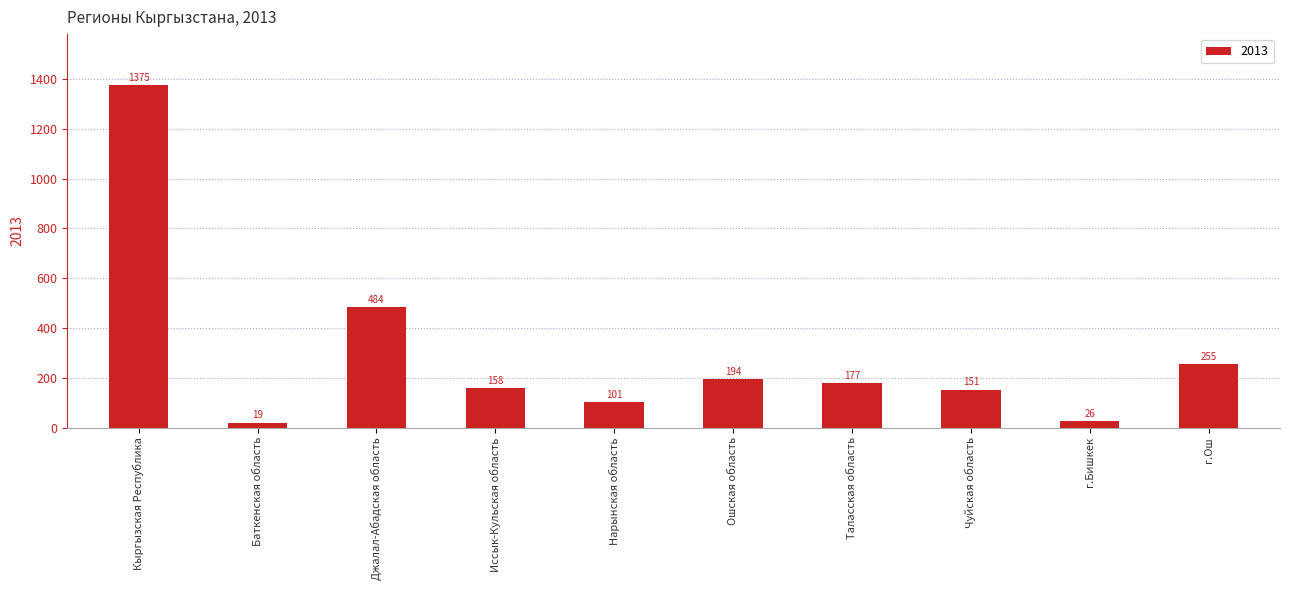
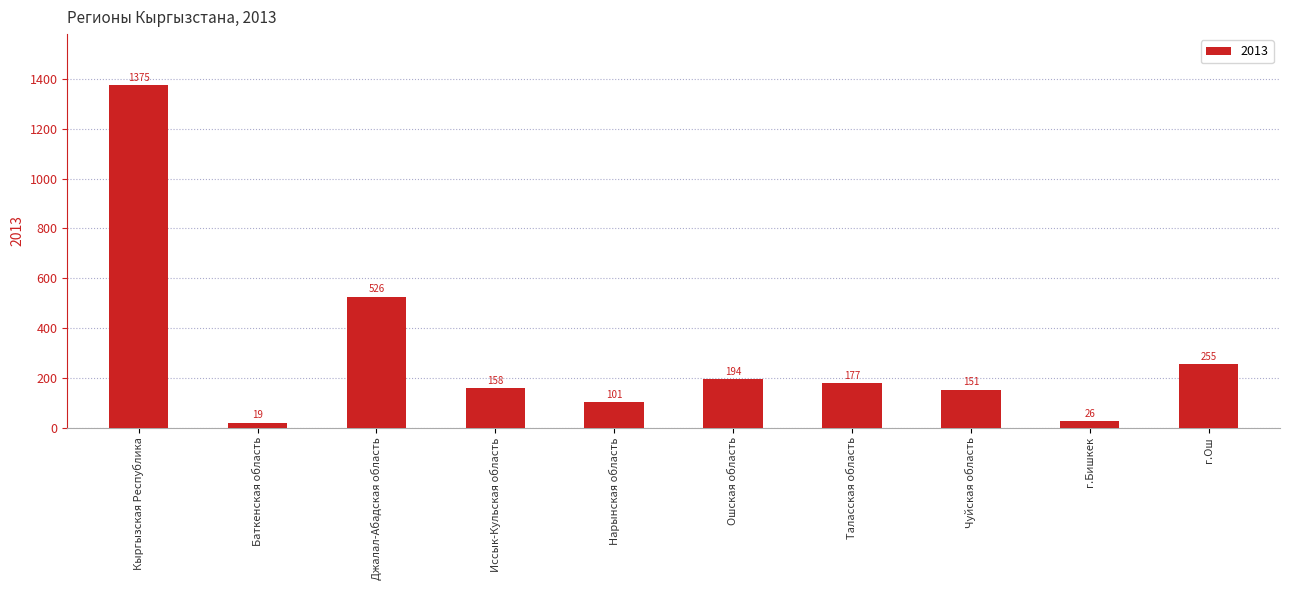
Джалал-Абадская область: 484 -> 526
